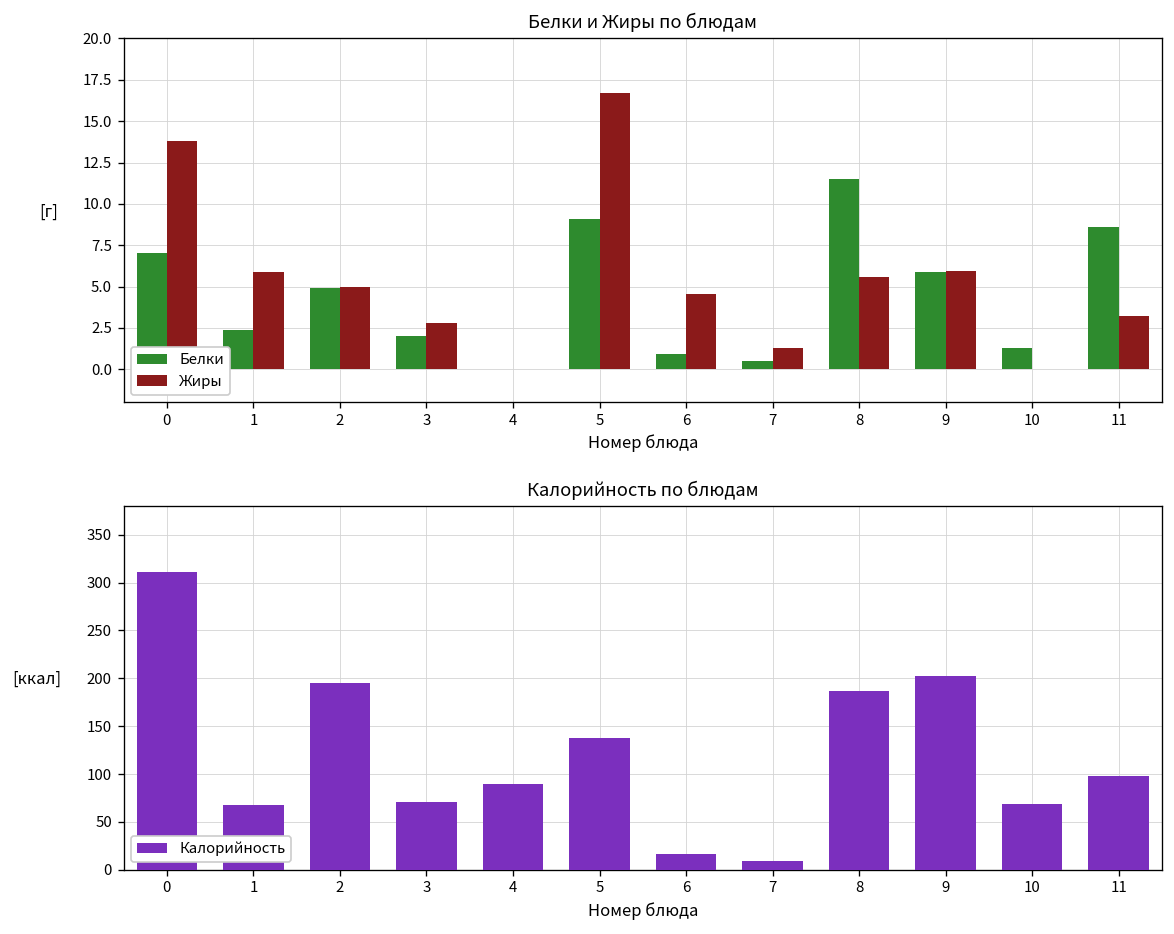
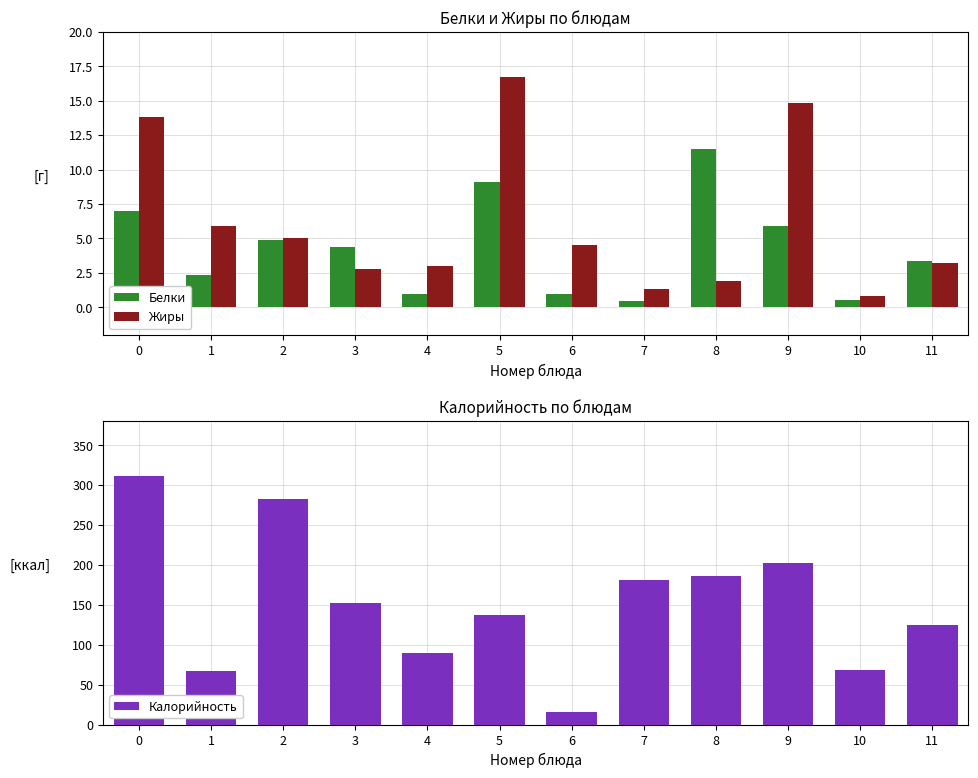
Белки и Жиры по блюдам, Белки, 3: 2.0 -> 4.4
Белки и Жиры по блюдам, Белки, 4: 0 -> 1
Белки и Жиры по блюдам, Жиры, 4: 0 -> 3
Белки и Жиры по блюдам, Жиры, 8: 5.6 -> 1.9
Белки и Жиры по блюдам, Жиры, 9: 6.0 -> 14.8
Белки и Жиры по блюдам, Белки, 10: 1.3 -> 0.5
Белки и Жиры по блюдам, Жиры, 10: 0.0 -> 0.8
Белки и Жиры по блюдам, Белки, 11: 8.6 -> 3.4
Калорийность по блюдам, 2: 200 -> 280
Калорийность по блюдам, 3: 70 -> 150
Калорийность по блюдам, 7: 10 -> 180
Калорийность по блюдам, 11: 100 -> 130
